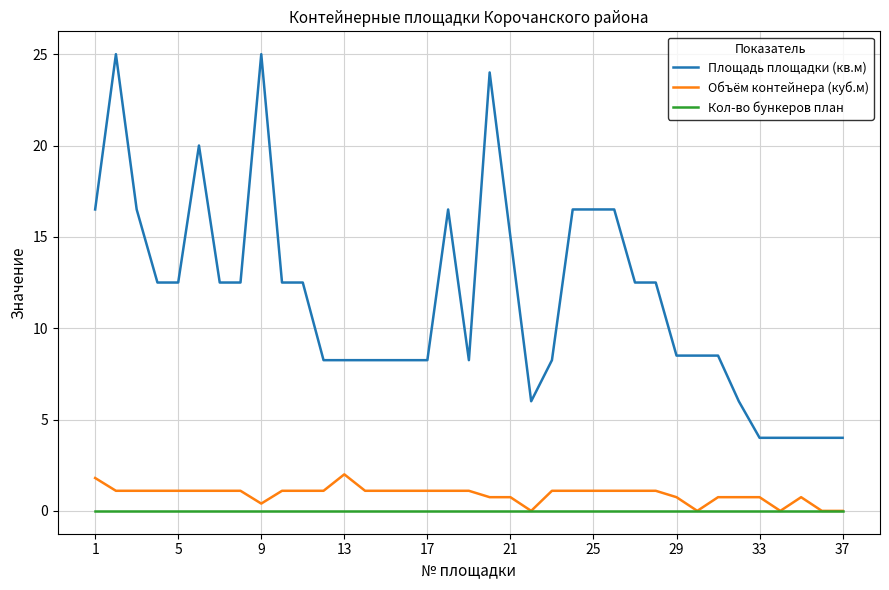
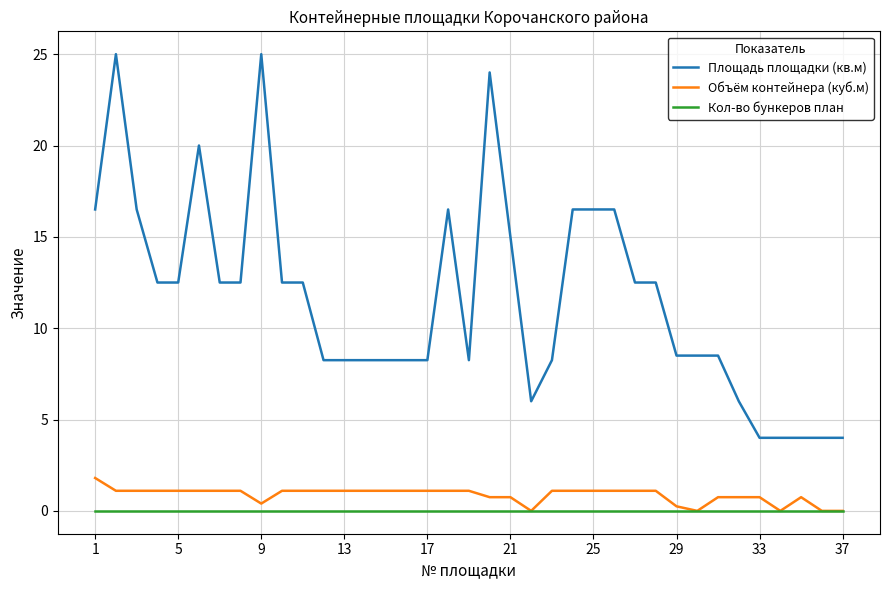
Объём контейнера (куб.м), 13: 2.0 -> 1.1
Объём контейнера (куб.м), 29: 0.8 -> 0.3
